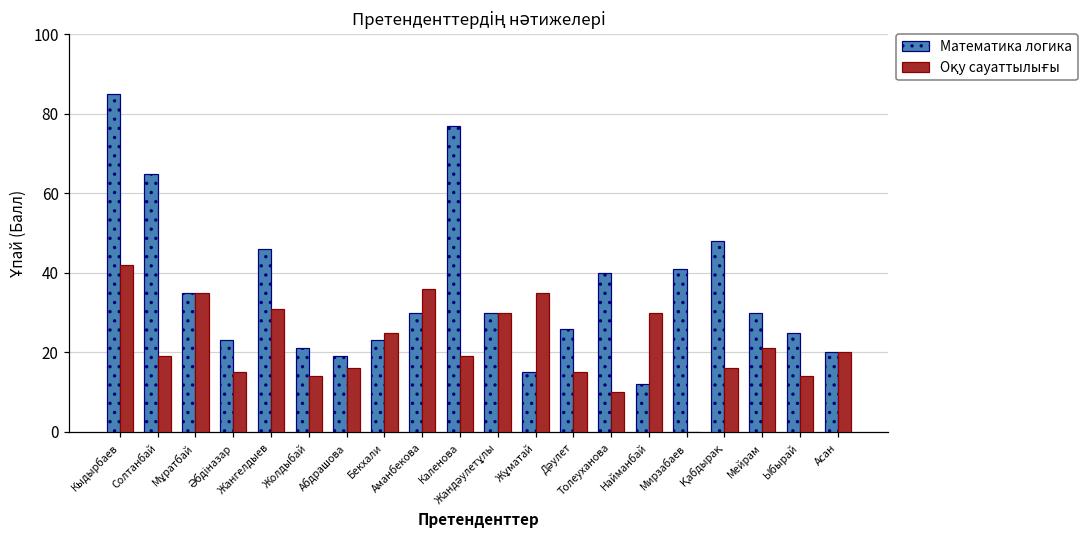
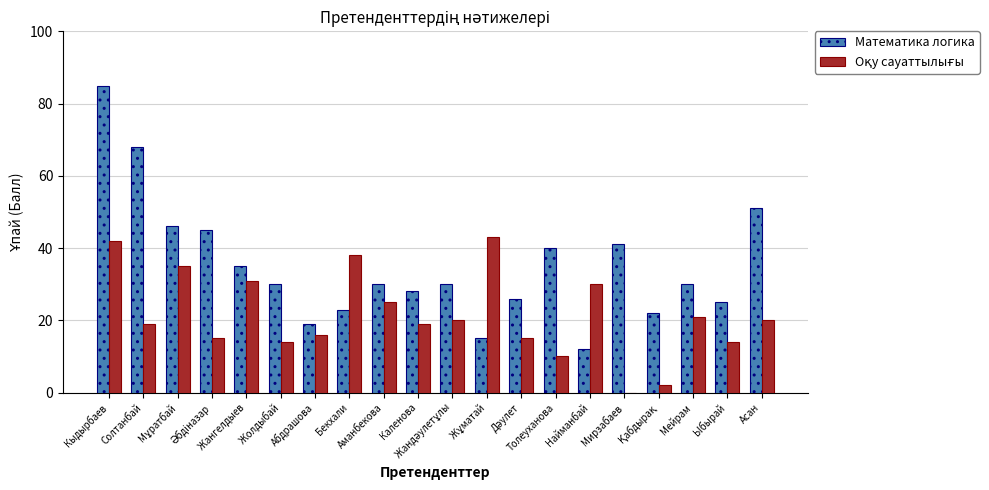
Математика логика, Солтанбай: 65 -> 68
Математика логика, Мұратбай: 35 -> 46
Математика логика, Әбдіназар: 23 -> 45
Математика логика, Жангелдыев: 46 -> 35
Математика логика, Жолдыбай: 21 -> 30
Оқу сауаттылығы, Бекхали: 25 -> 38
Оқу сауаттылығы, Аманбекова: 36 -> 25
Математика логика, Каленова: 77 -> 28
Оқу сауаттылығы, Жандәулетұлы: 30 -> 20
Оқу сауаттылығы, Жұматай: 35 -> 43
Математика логика, Қабдырақ: 48 -> 22
Оқу сауаттылығы, Қабдырақ: 16 -> 2
Математика логика, Асан: 20 -> 51
